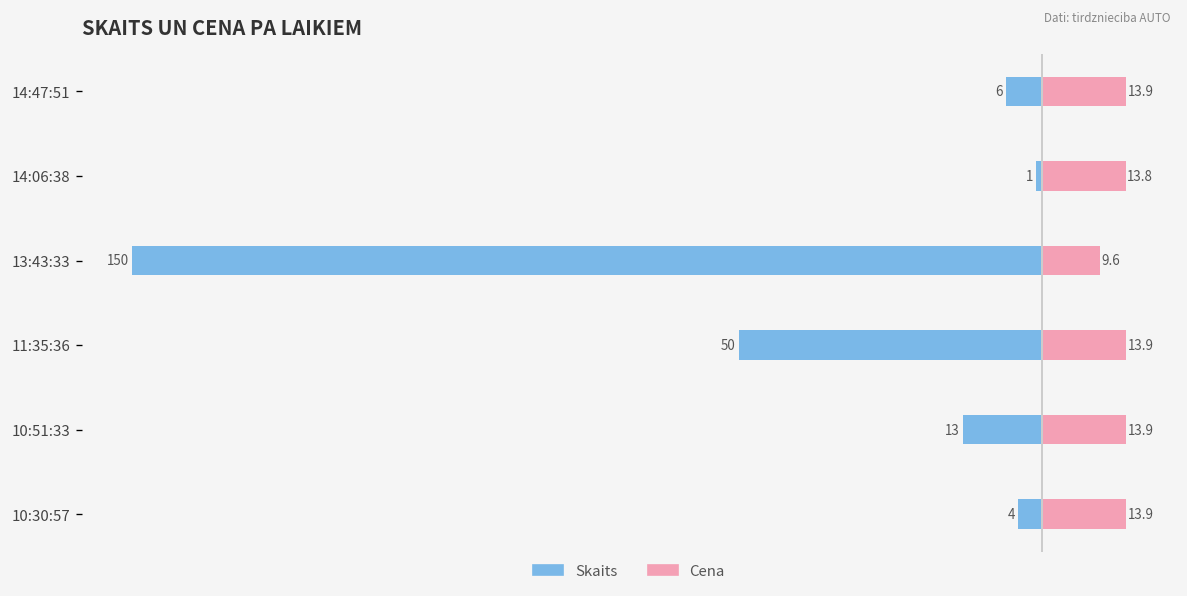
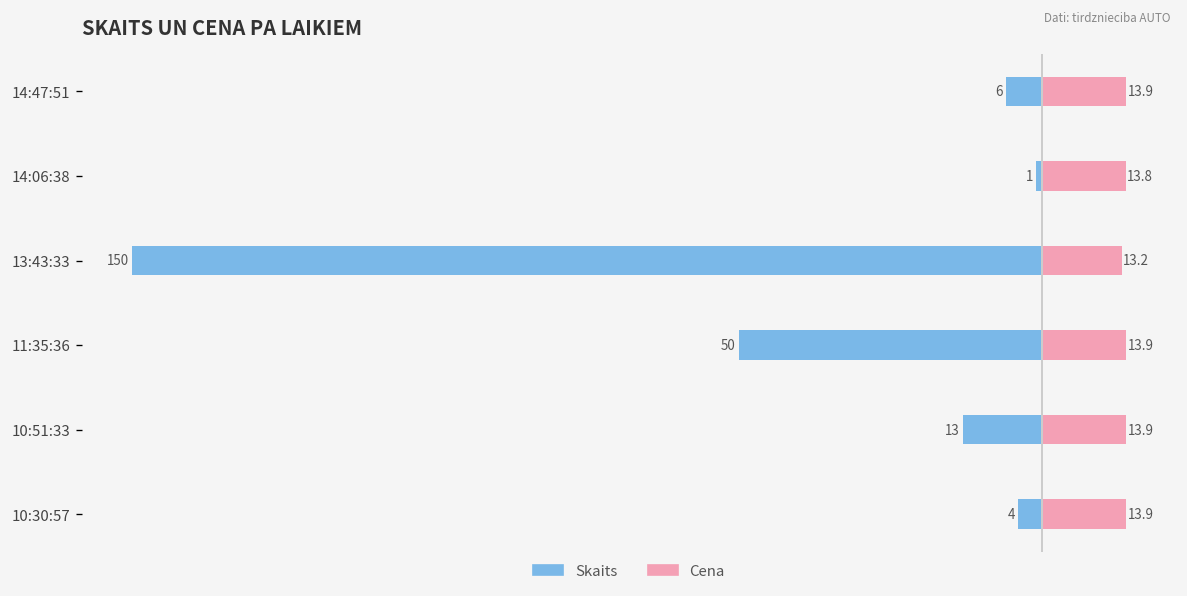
Cena, 13:43:33: 9.6 -> 13.2
